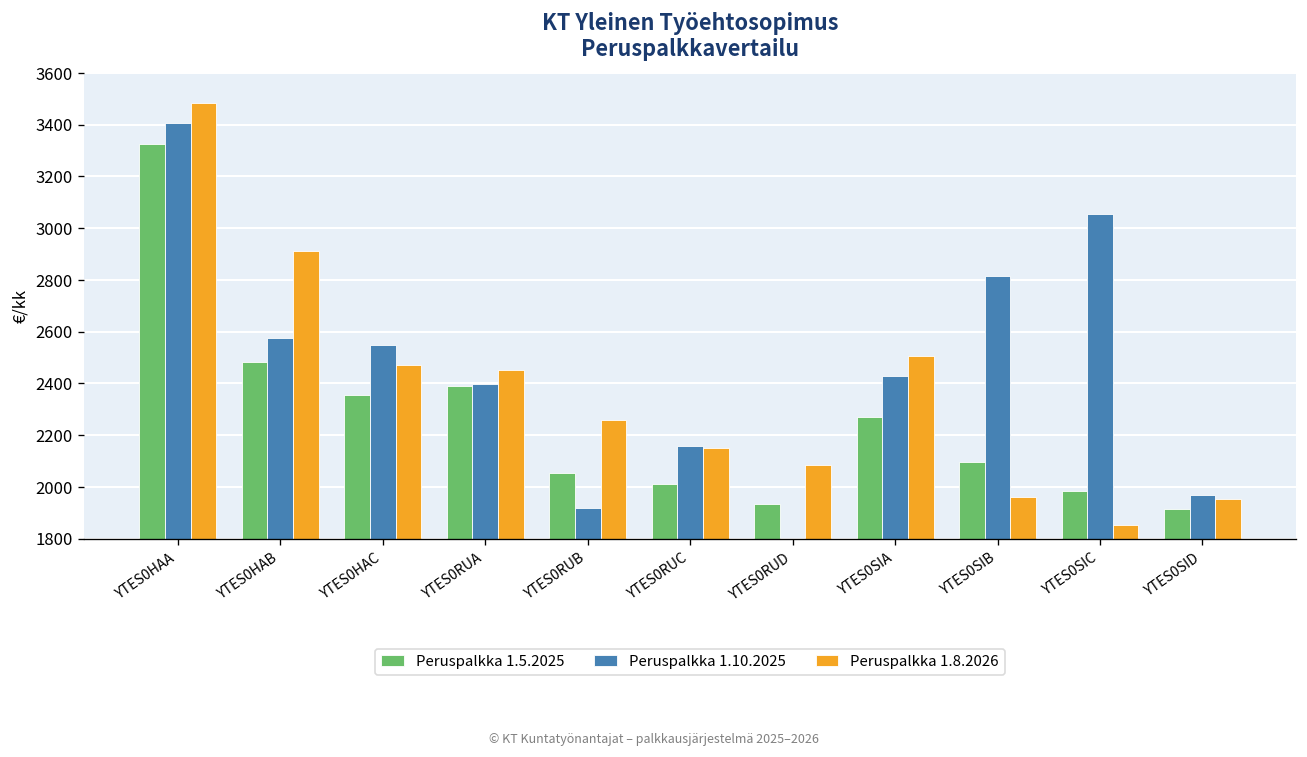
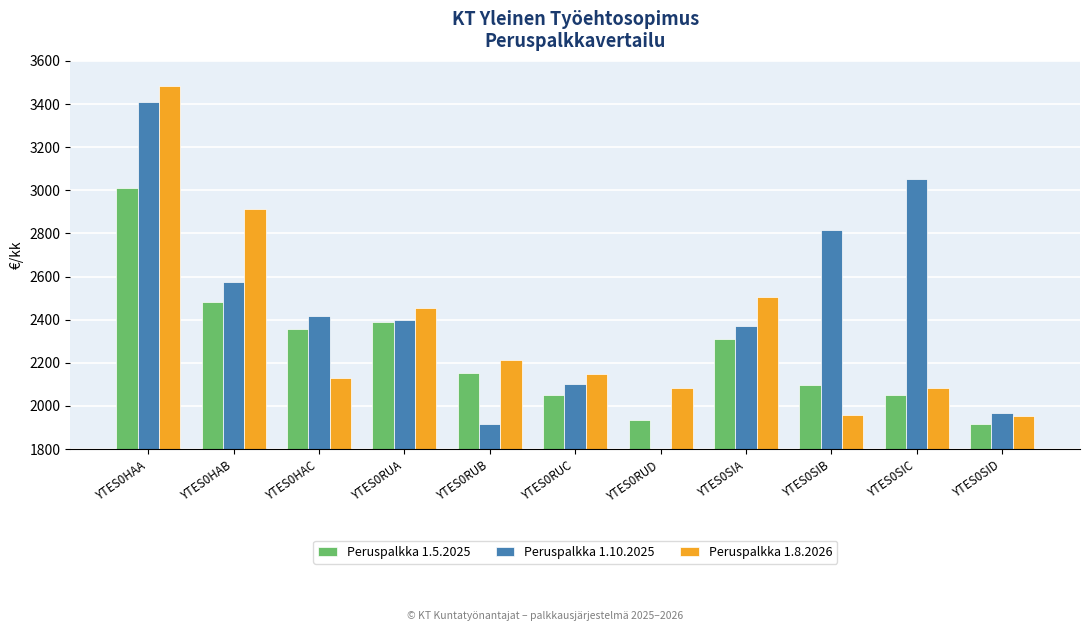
Peruspalkka 1.5.2025, YTES0HAA: 3320 -> 3010
Peruspalkka 1.10.2025, YTES0HAC: 2550 -> 2420
Peruspalkka 1.8.2026, YTES0HAC: 2470 -> 2130
Peruspalkka 1.5.2025, YTES0RUB: 2050 -> 2150
Peruspalkka 1.8.2026, YTES0RUB: 2260 -> 2210
Peruspalkka 1.5.2025, YTES0RUC: 2010 -> 2050
Peruspalkka 1.10.2025, YTES0RUC: 2160 -> 2100
Peruspalkka 1.5.2025, YTES0SIA: 2270 -> 2310
Peruspalkka 1.10.2025, YTES0SIA: 2430 -> 2370
Peruspalkka 1.5.2025, YTES0SIC: 1980 -> 2050
Peruspalkka 1.8.2026, YTES0SIC: 1850 -> 2080
